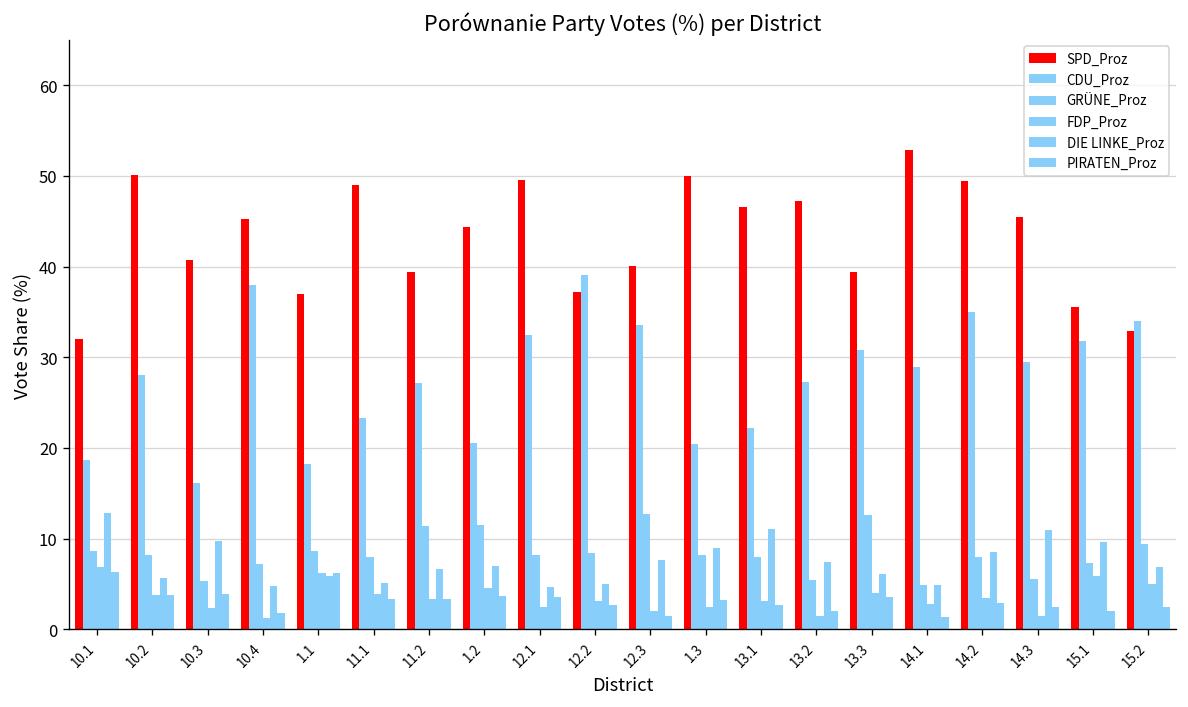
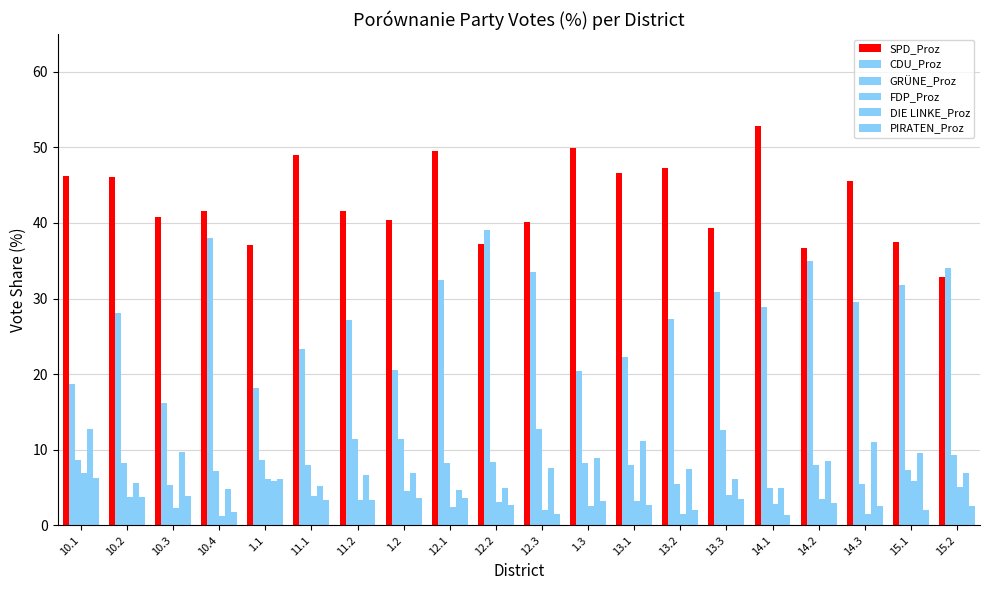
SPD_Proz, 10.1: 32 -> 46
SPD_Proz, 10.2: 50 -> 46
SPD_Proz, 10.4: 45 -> 42
SPD_Proz, 11.2: 39 -> 42
SPD_Proz, 1.2: 44 -> 40
SPD_Proz, 14.2: 49 -> 37
SPD_Proz, 15.1: 36 -> 37
